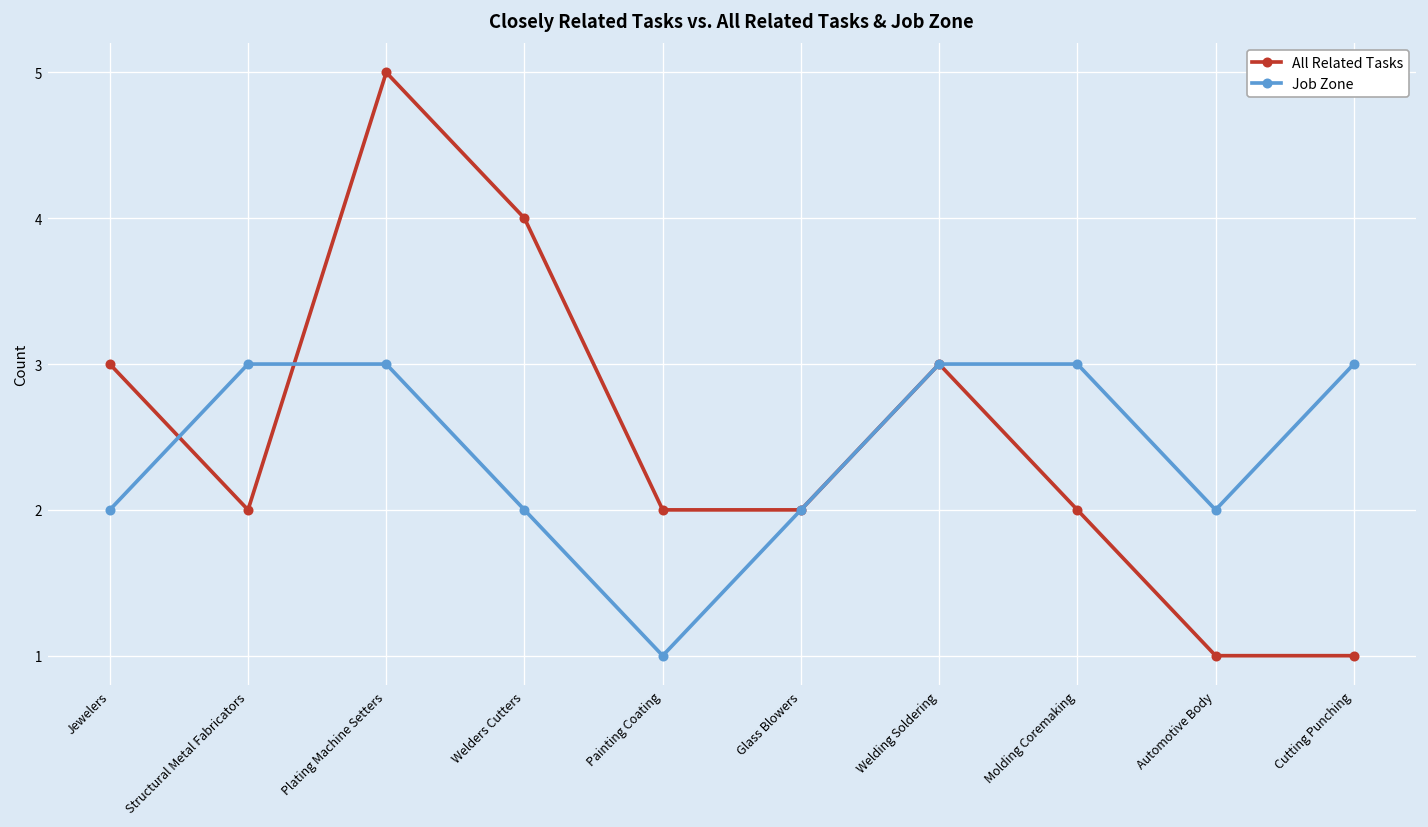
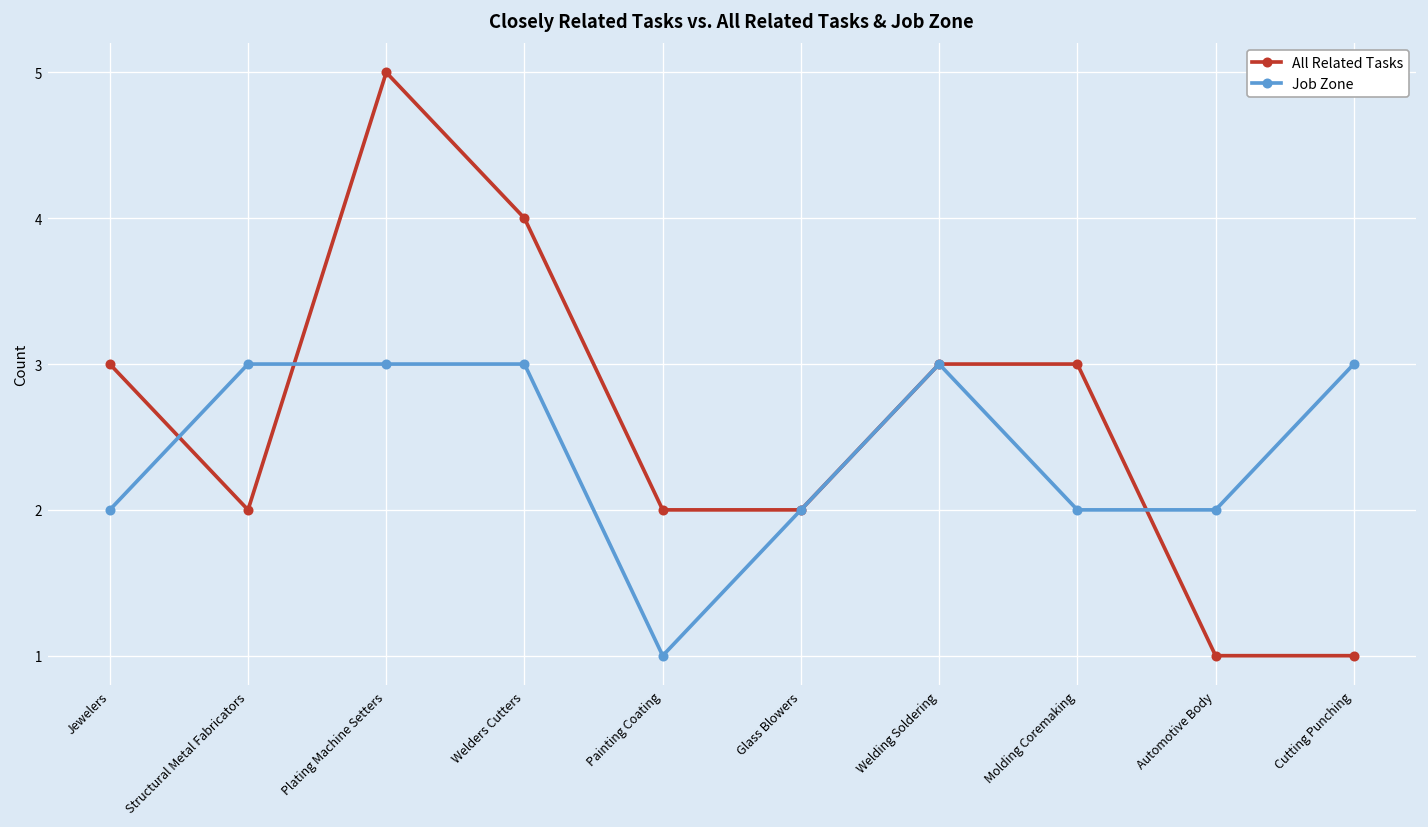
Job Zone, Welders Cutters: 2 -> 3
All Related Tasks, Molding Coremaking: 2 -> 3
Job Zone, Molding Coremaking: 3 -> 2
